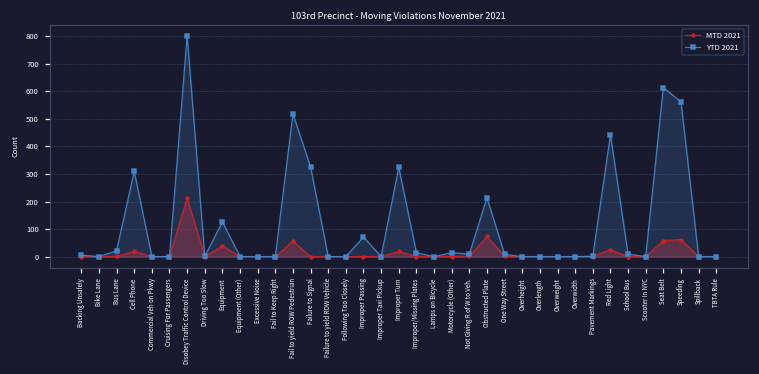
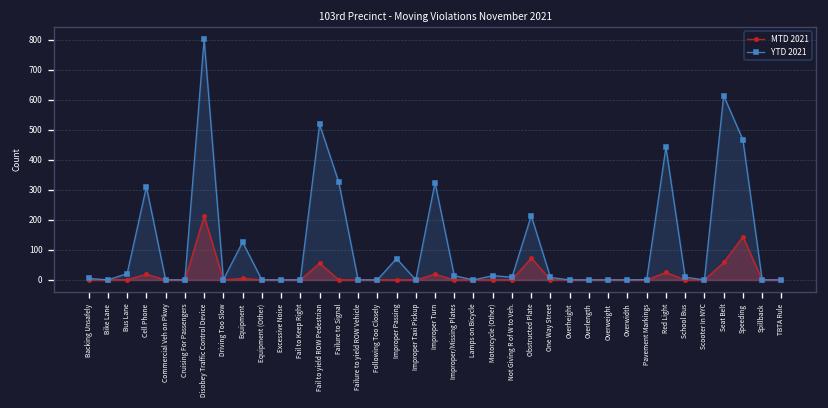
MTD 2021, Equipment: 40 -> 10
MTD 2021, Speeding: 60 -> 140
YTD 2021, Speeding: 560 -> 470
